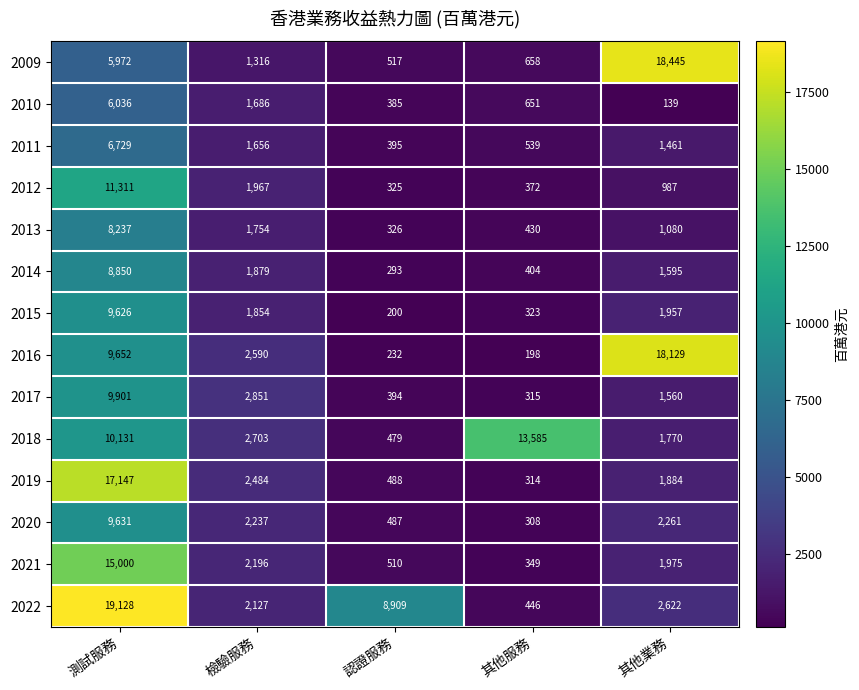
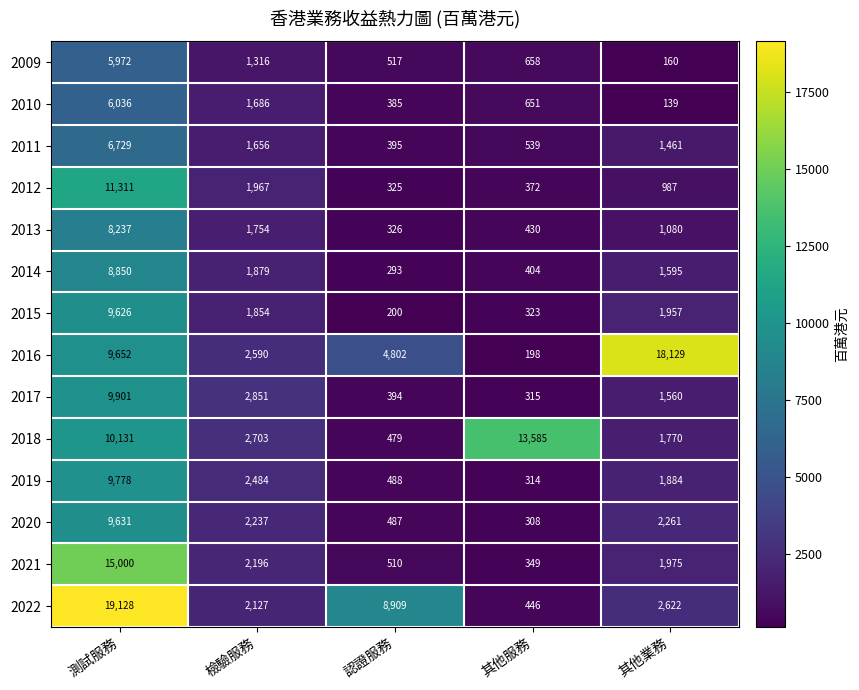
2009, 其他業務: 18,445 -> 160
2016, 認證服務: 232 -> 4,802
2019, 測試服務: 17,147 -> 9,778
